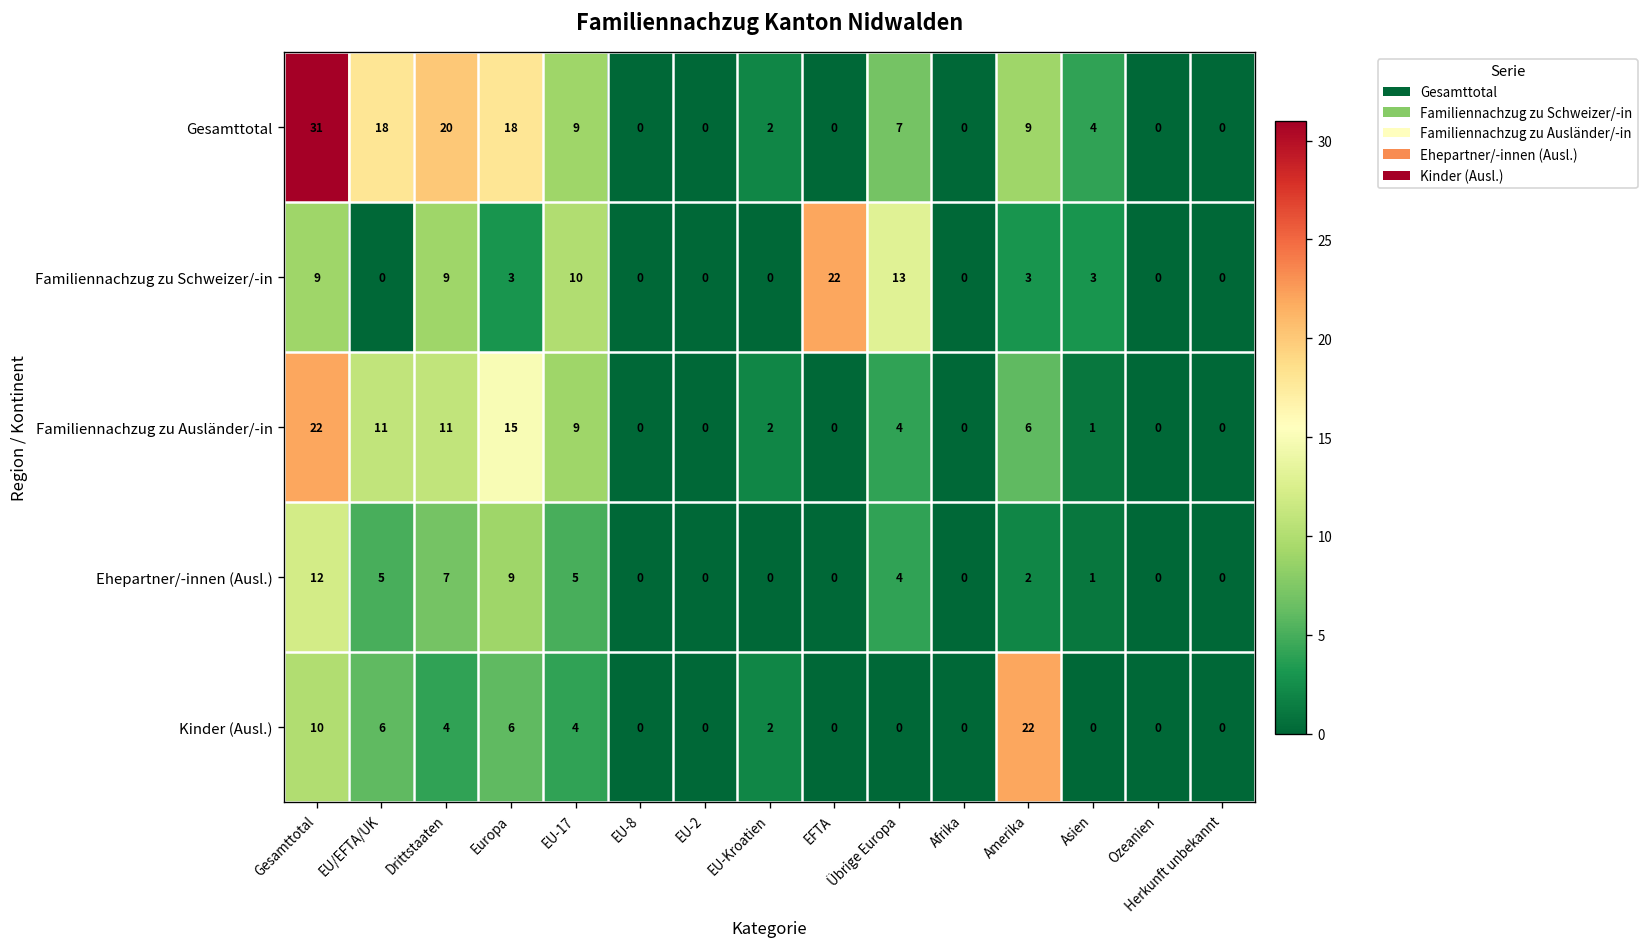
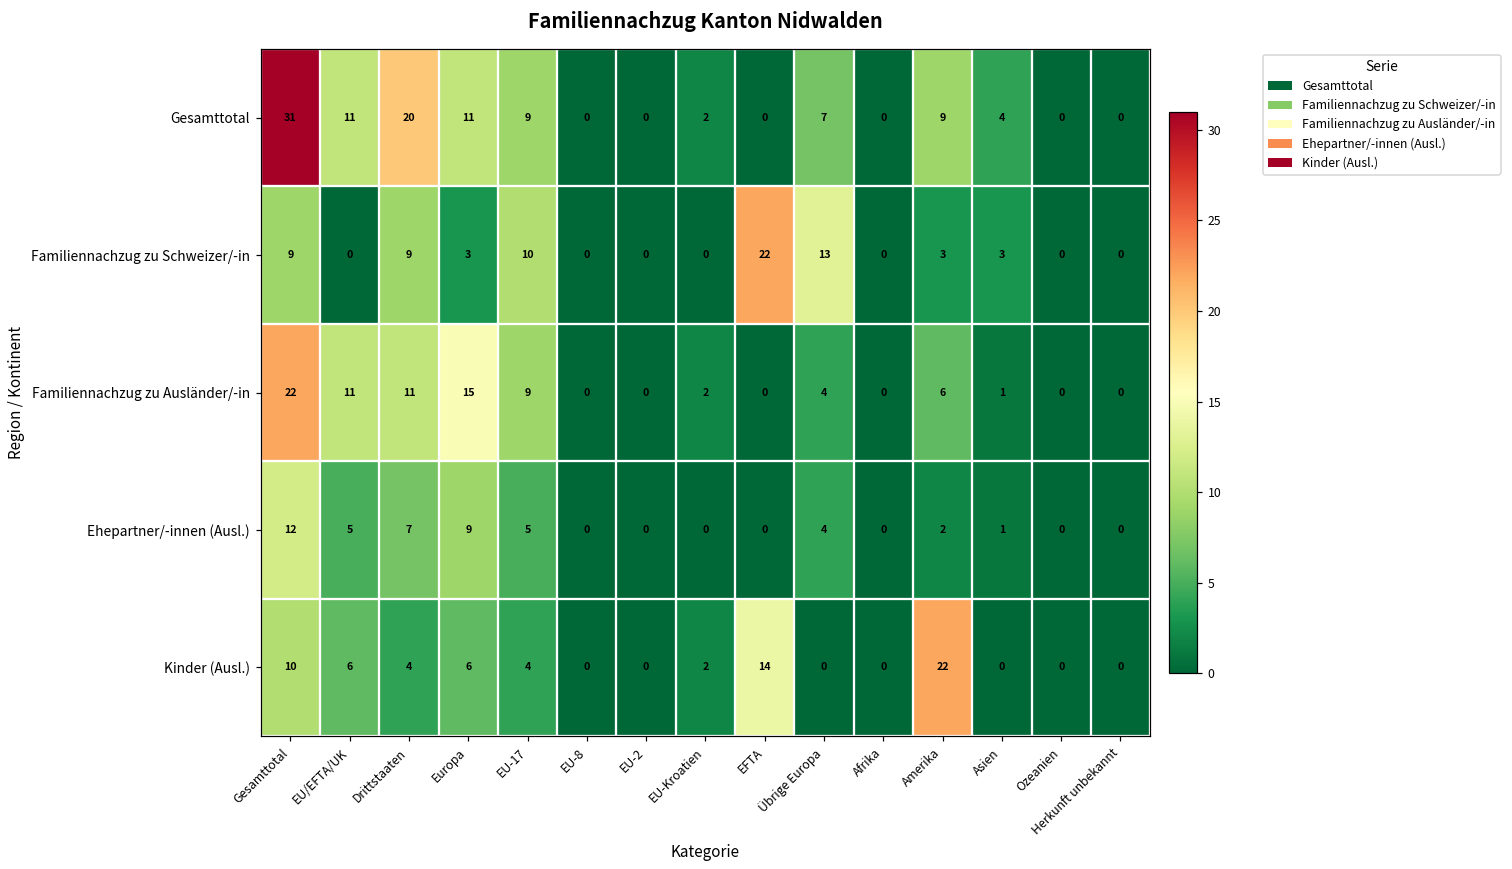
Gesamttotal, EU/EFTA/UK: 18 -> 11
Gesamttotal, Europa: 18 -> 11
Kinder (Ausl.), EFTA: 0 -> 14
